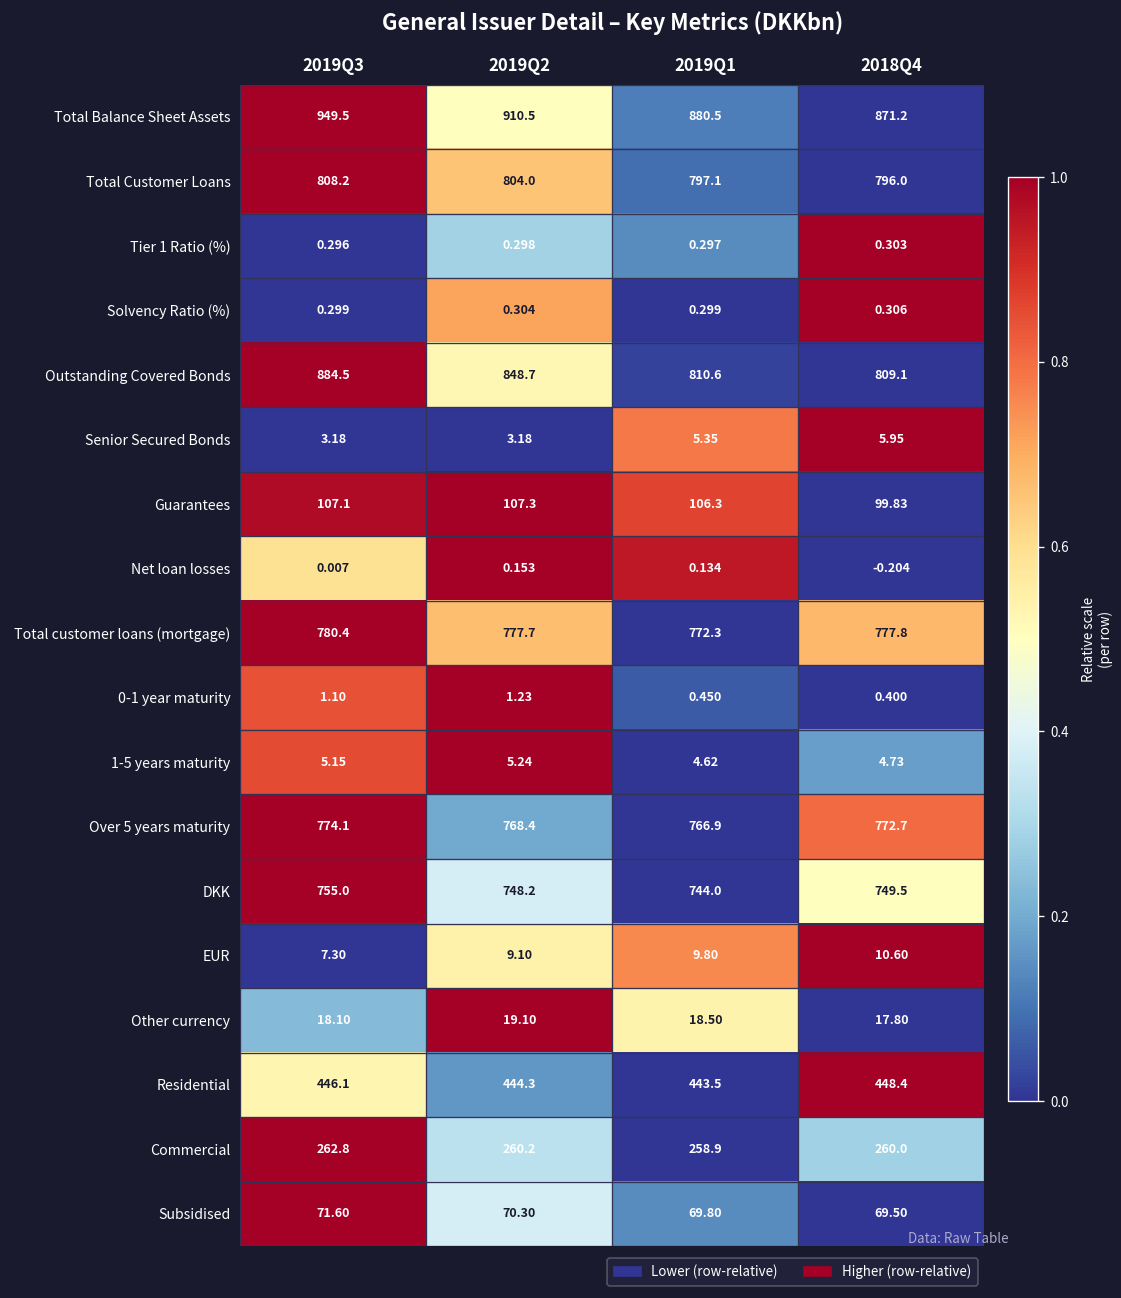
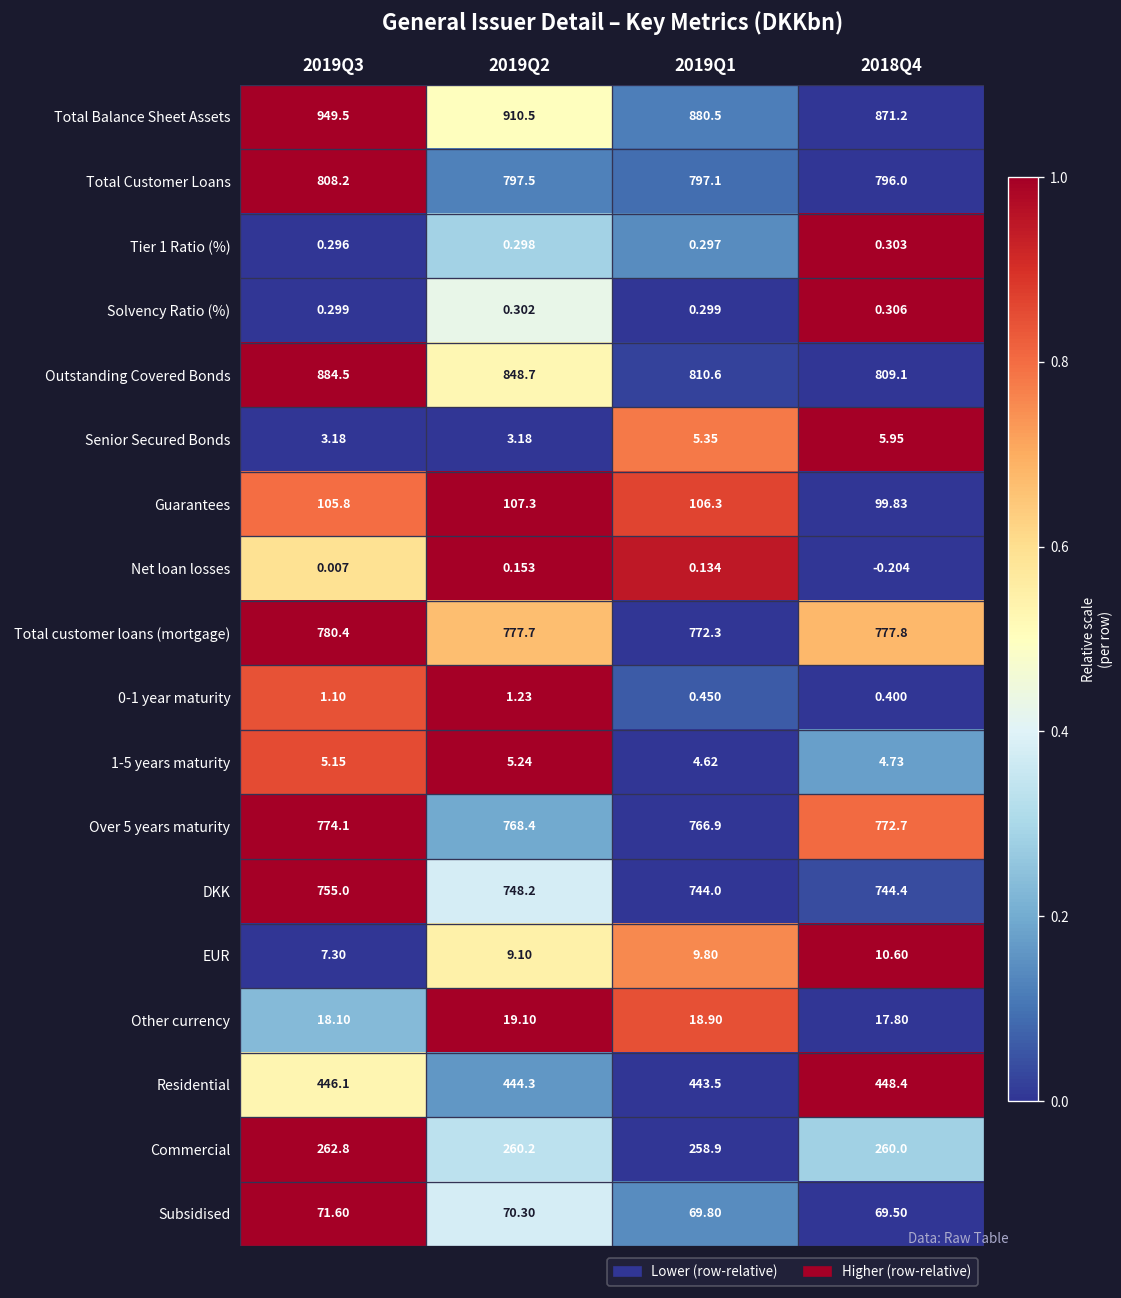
Total Customer Loans, 2019Q2: 804.0 -> 797.5
Solvency Ratio (%), 2019Q2: 0.304 -> 0.302
Guarantees, 2019Q3: 107.1 -> 105.8
DKK, 2018Q4: 749.5 -> 744.4
Other currency, 2019Q1: 18.50 -> 18.90
